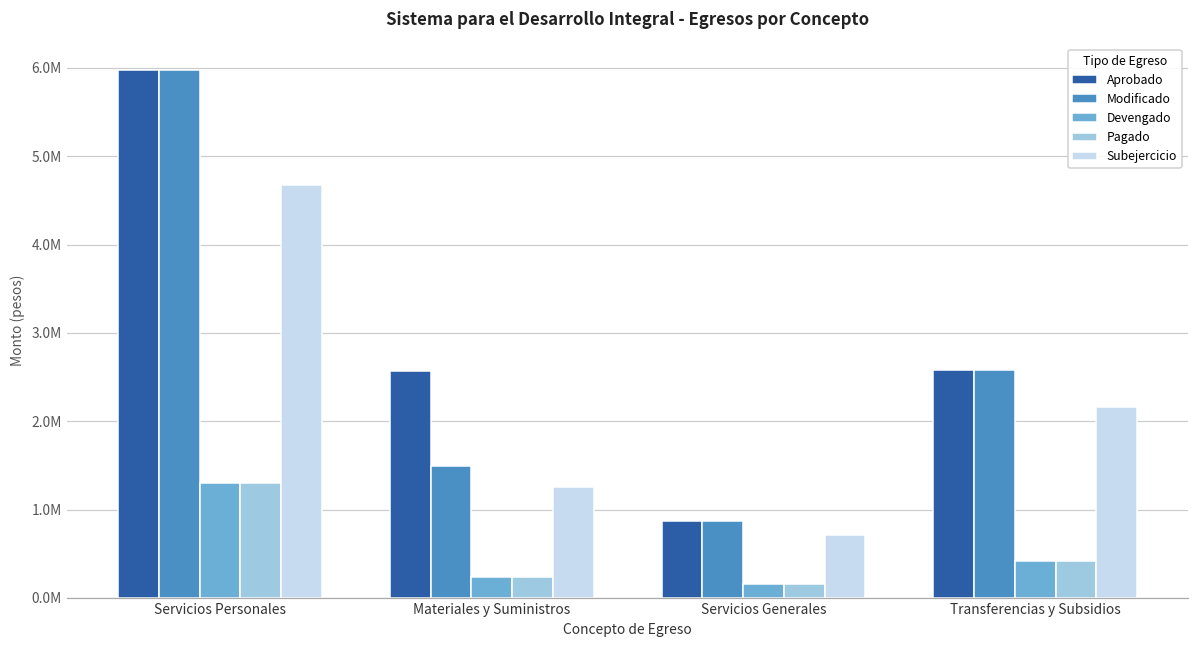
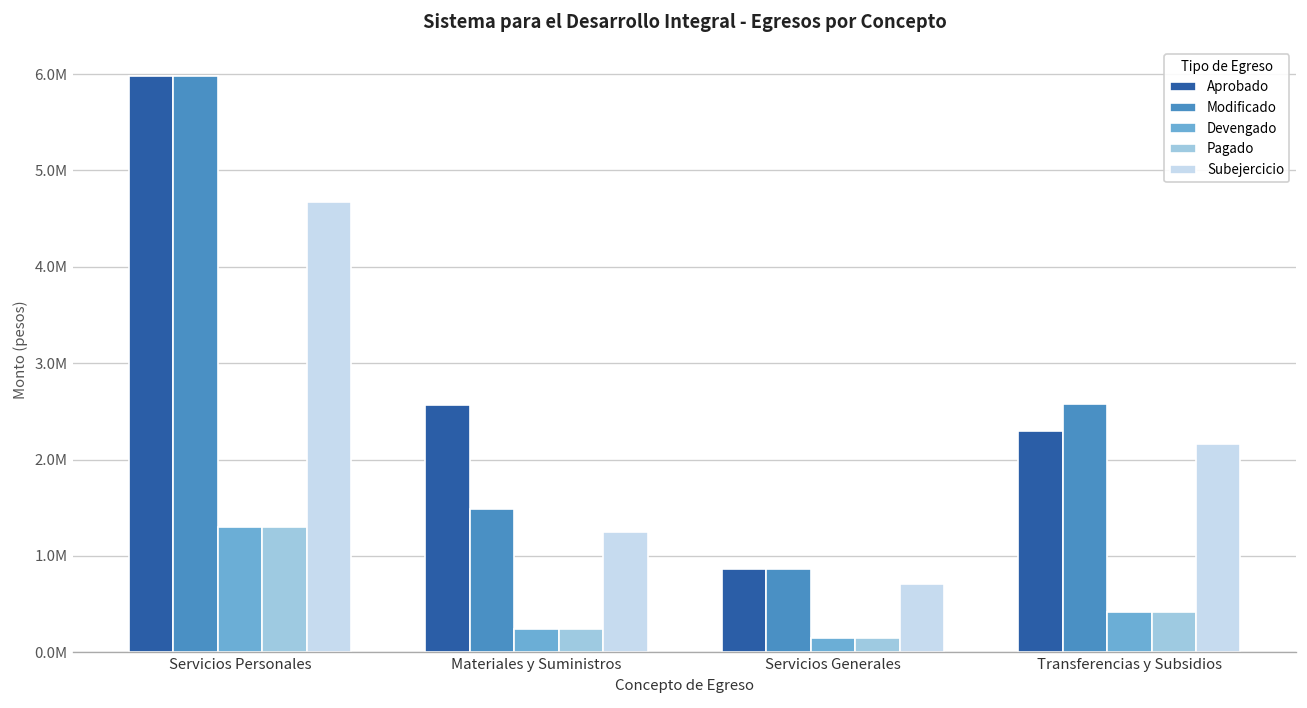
Aprobado, Transferencias y Subsidios: 2600000 -> 2300000
